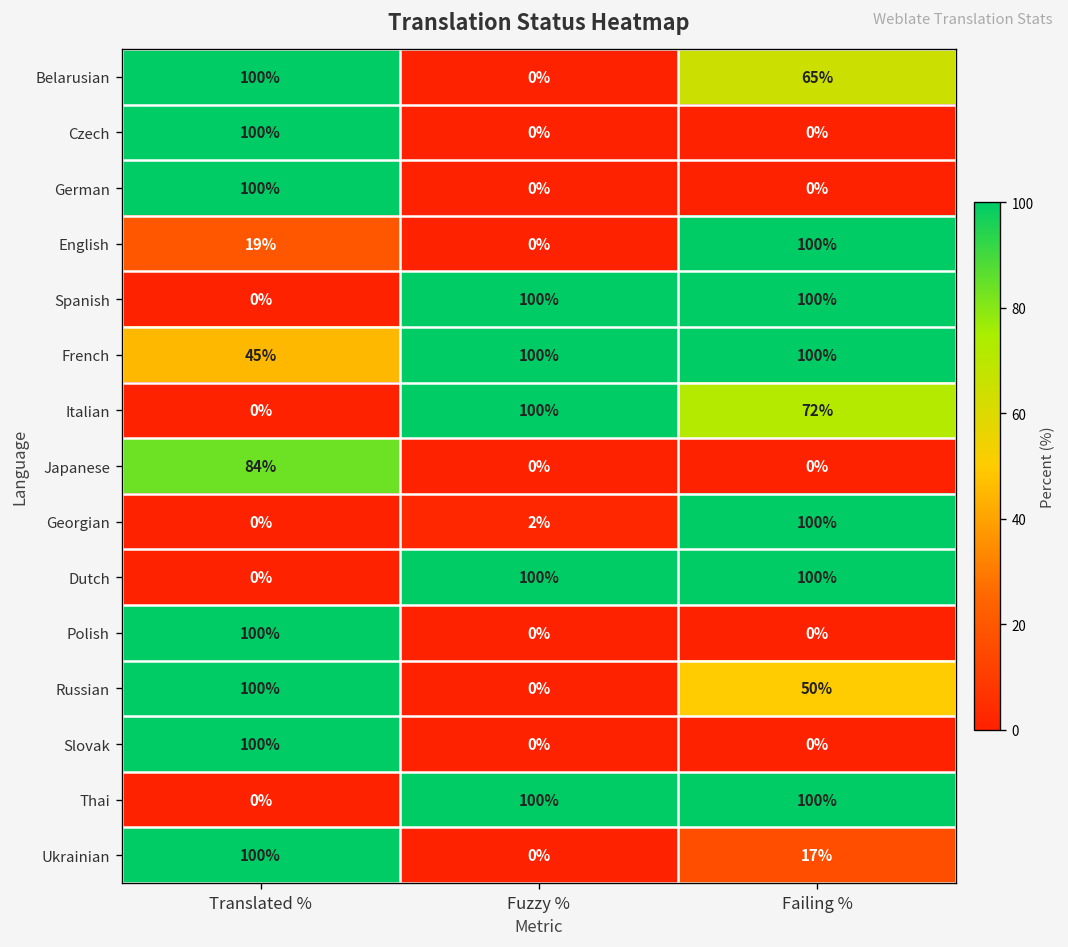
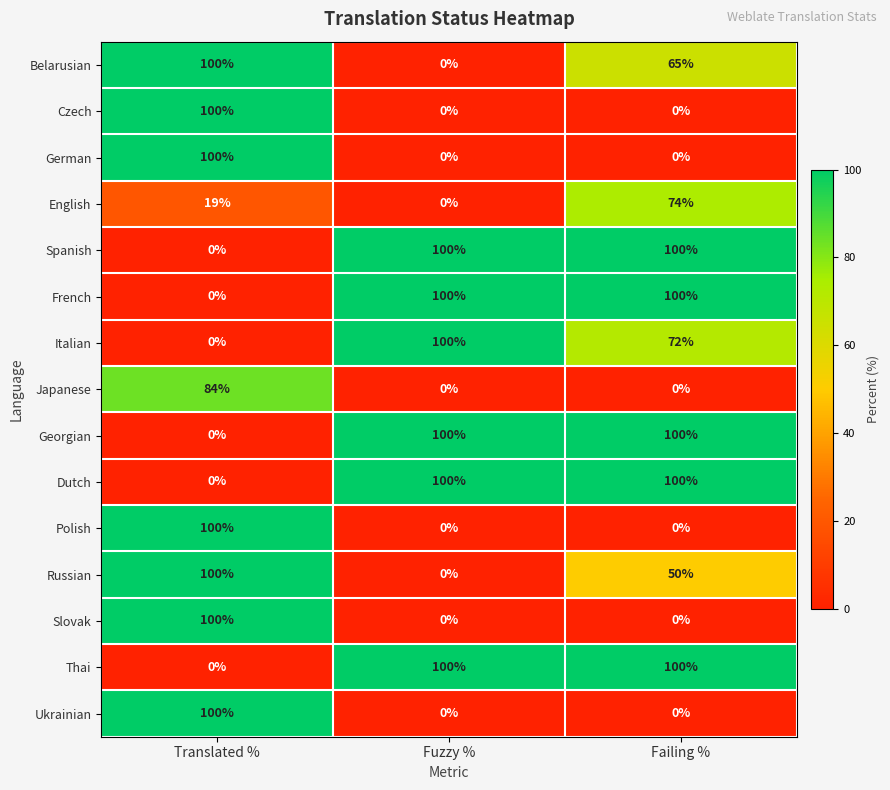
English, Failing %: 100% -> 74%
French, Translated %: 45% -> 0%
Georgian, Fuzzy %: 2% -> 100%
Ukrainian, Failing %: 17% -> 0%
